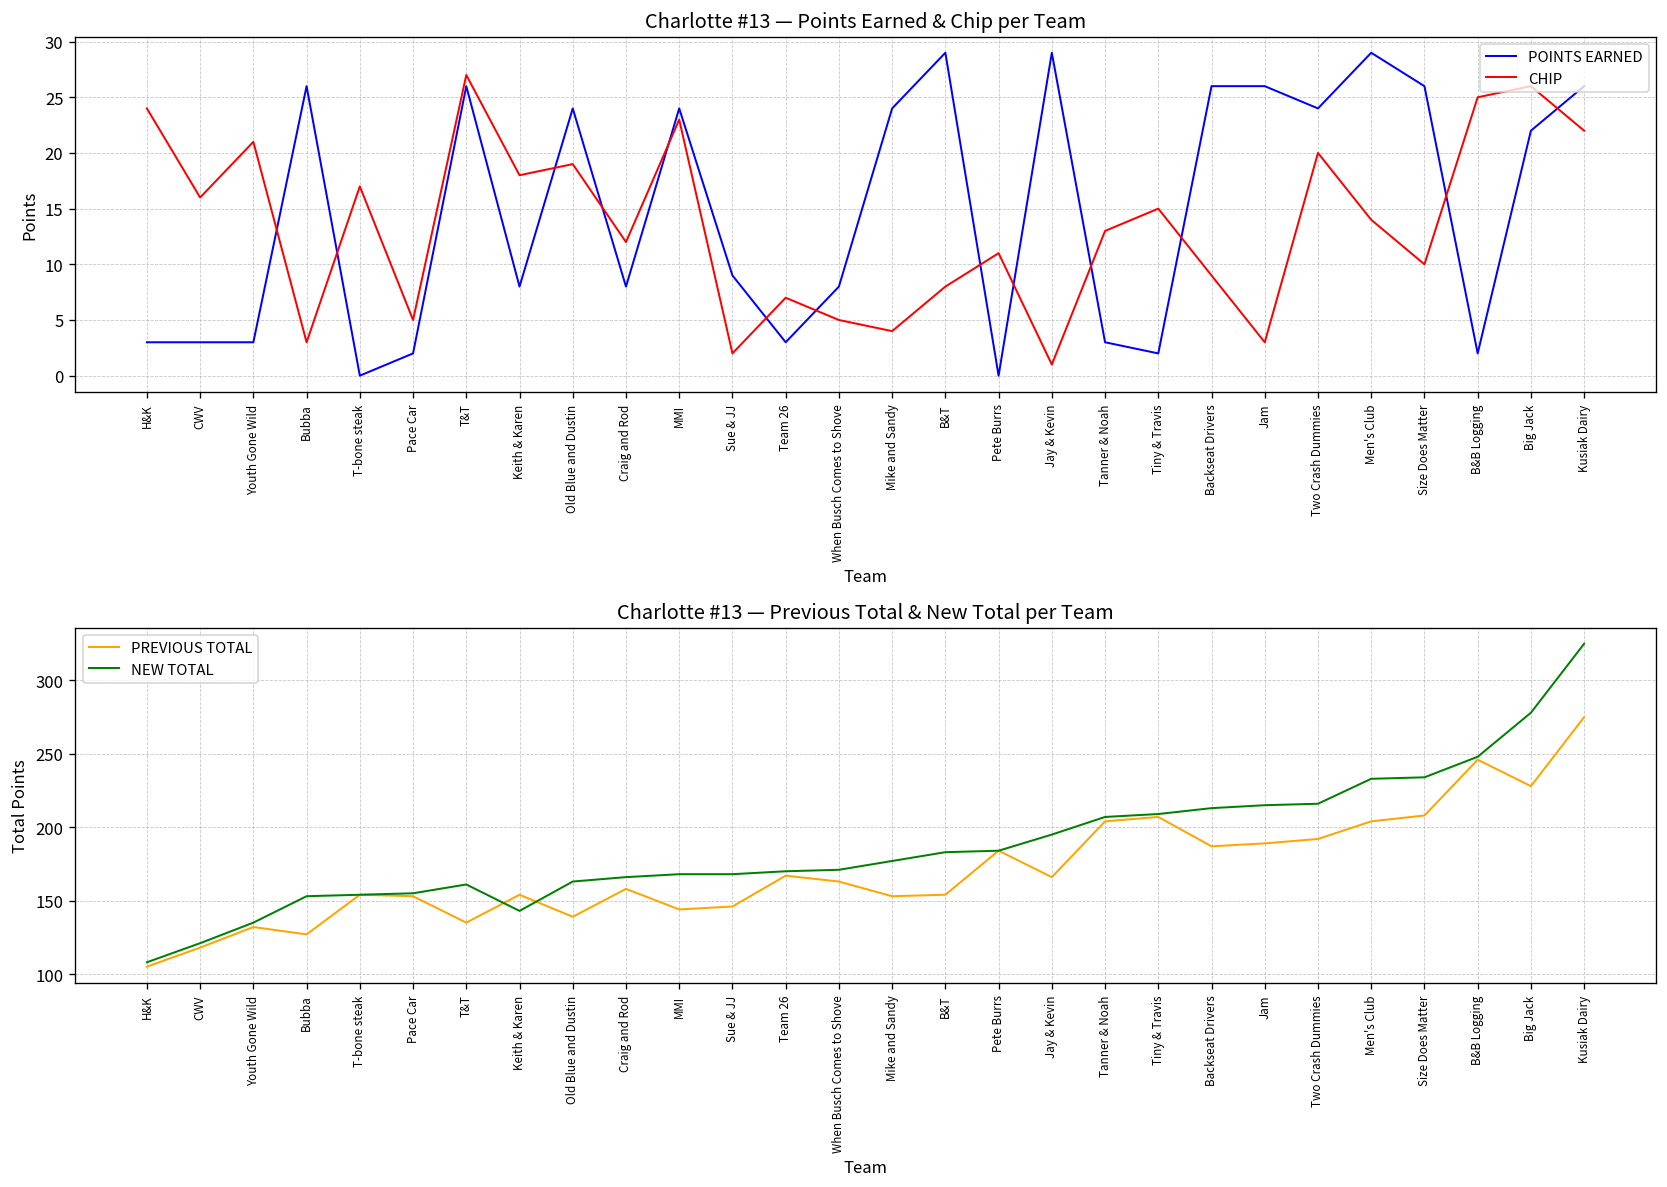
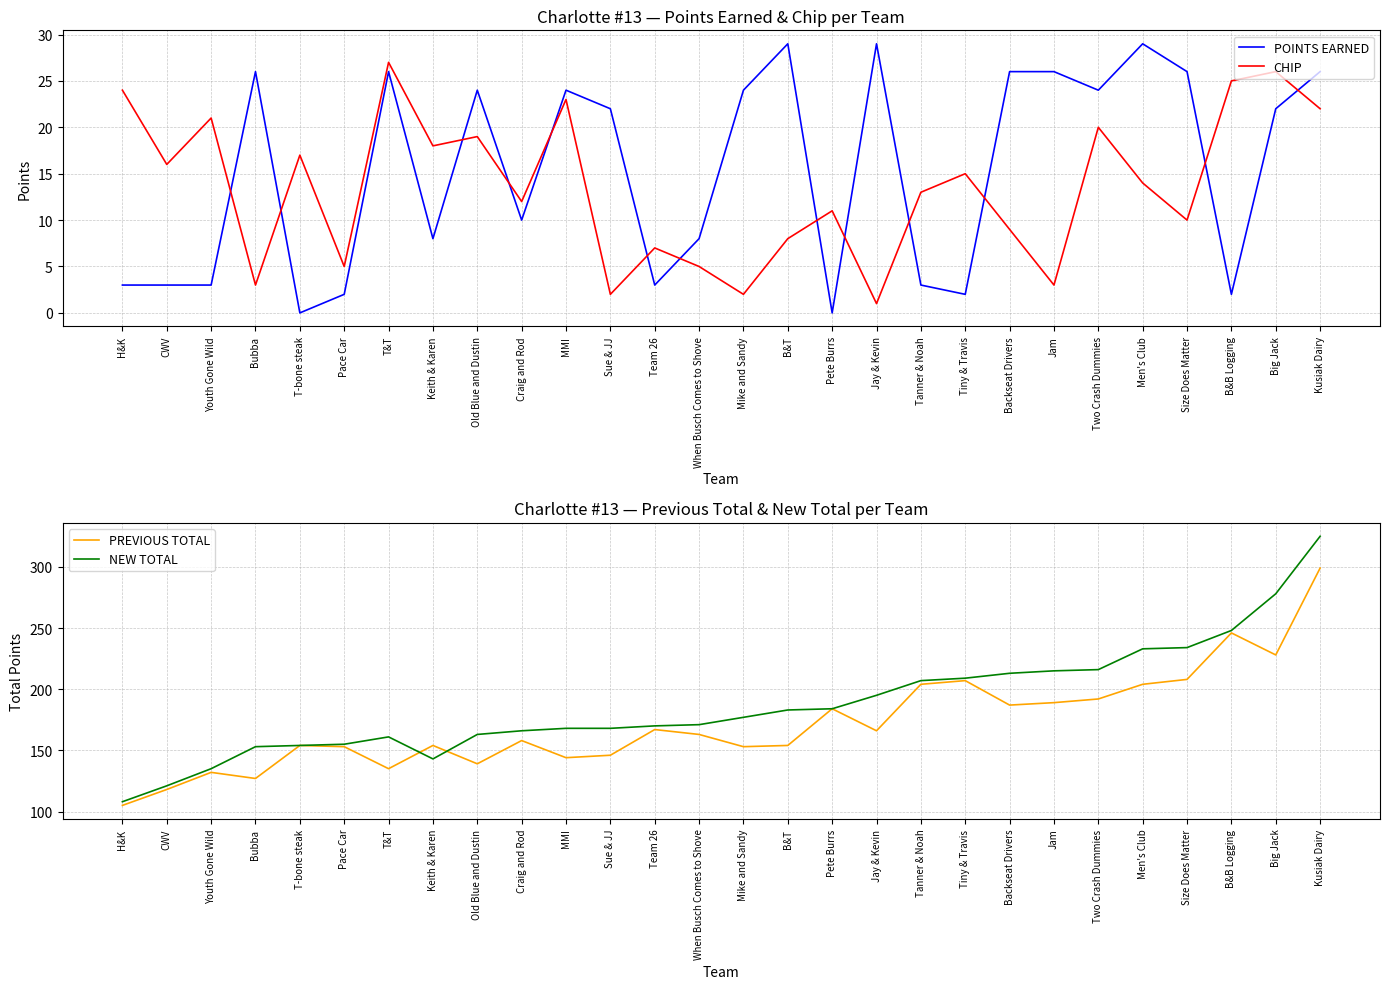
Charlotte #13 — Points Earned & Chip per Team, POINTS EARNED, Craig and Rod: 8 -> 10
Charlotte #13 — Points Earned & Chip per Team, POINTS EARNED, Sue & JJ: 9 -> 22
Charlotte #13 — Points Earned & Chip per Team, CHIP, Mike and Sandy: 4 -> 2
Charlotte #13 — Previous Total & New Total per Team, PREVIOUS TOTAL, Kusiak Dairy: 275 -> 299
